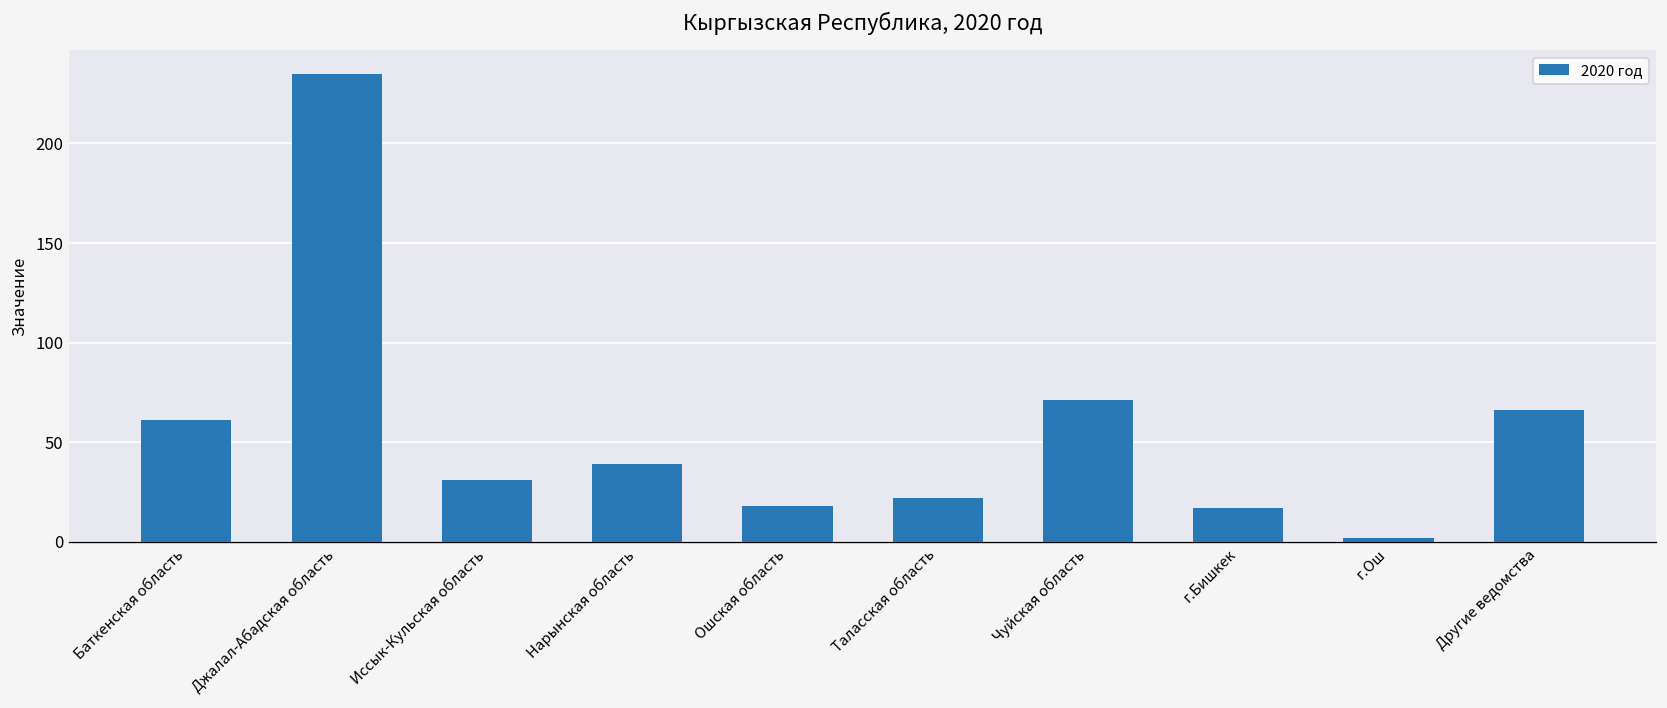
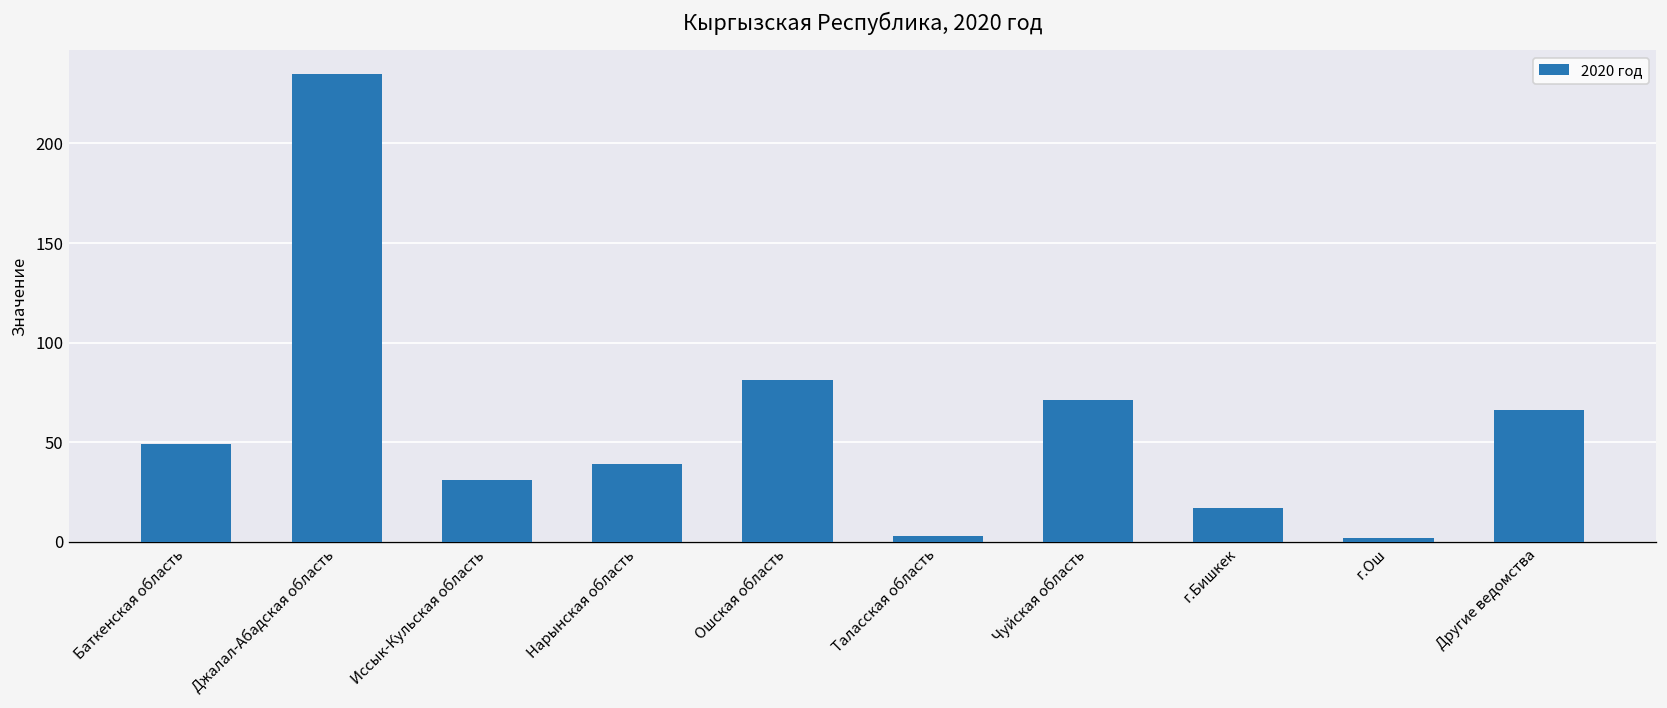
Баткенская область: 61 -> 49
Ошская область: 18 -> 81
Таласская область: 22 -> 3
